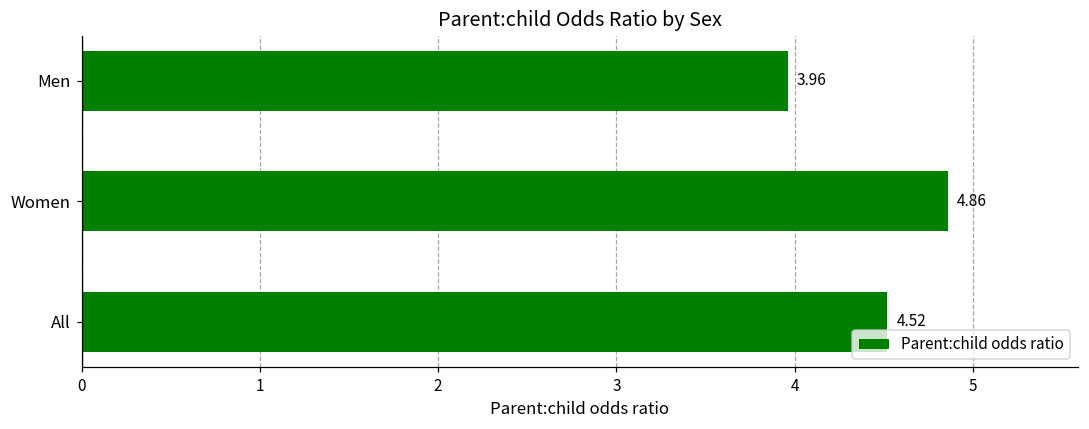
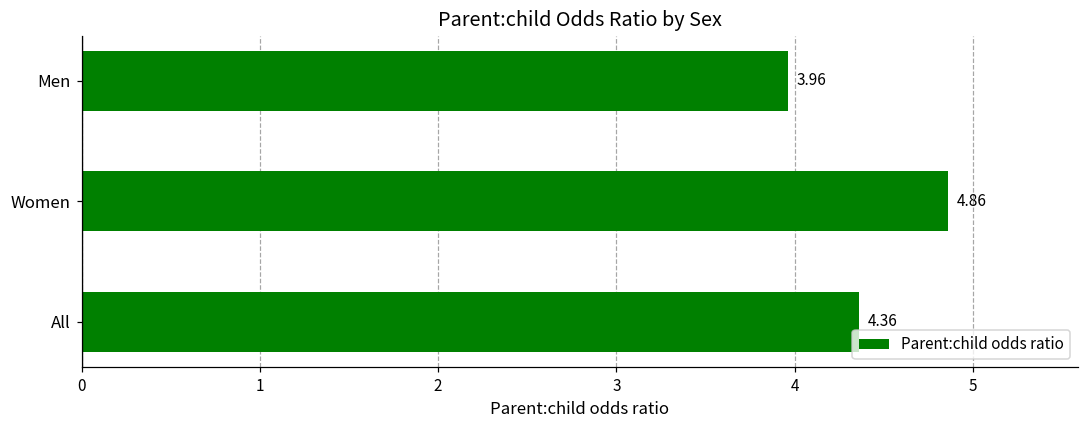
All: 4.52 -> 4.36
